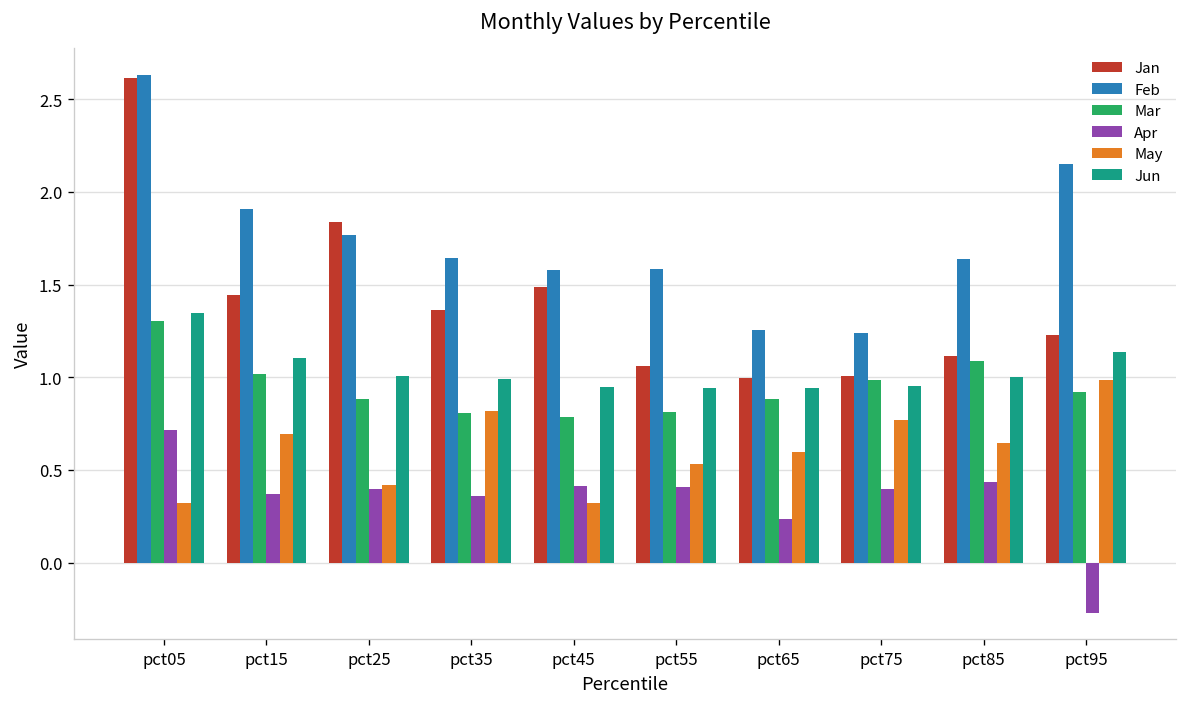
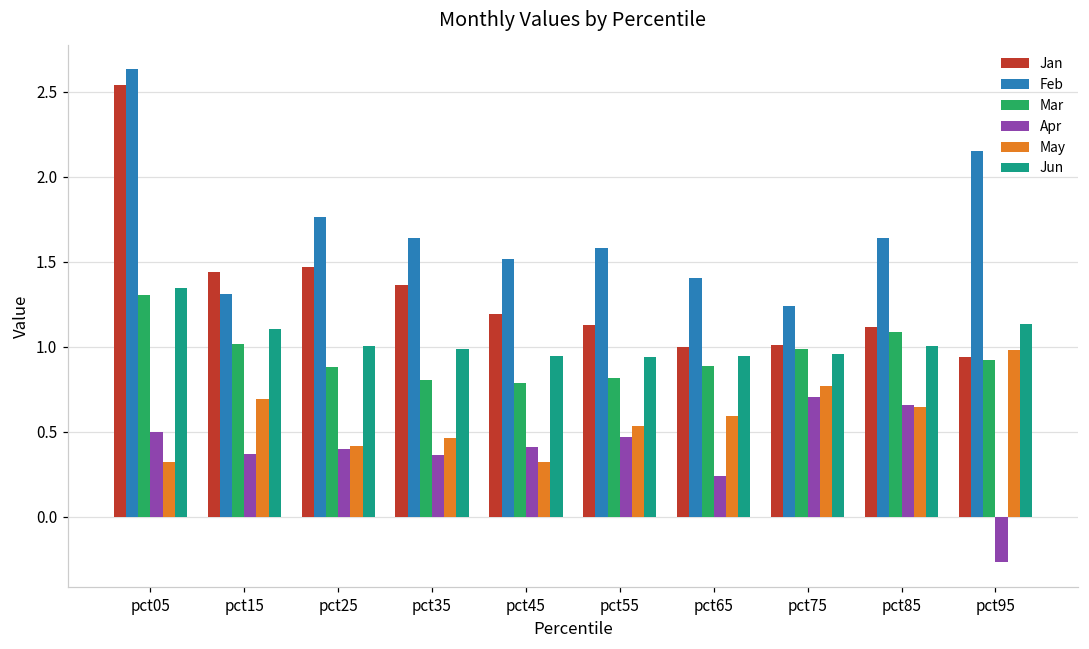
Jan, pct05: 2.61 -> 2.54
Apr, pct05: 0.72 -> 0.50
Feb, pct15: 1.91 -> 1.31
Jan, pct25: 1.84 -> 1.47
May, pct35: 0.82 -> 0.46
Jan, pct45: 1.49 -> 1.20
Feb, pct45: 1.58 -> 1.52
Jan, pct55: 1.06 -> 1.13
Apr, pct55: 0.41 -> 0.47
Feb, pct65: 1.26 -> 1.40
Apr, pct75: 0.39 -> 0.70
Apr, pct85: 0.44 -> 0.66
Jan, pct95: 1.23 -> 0.94
